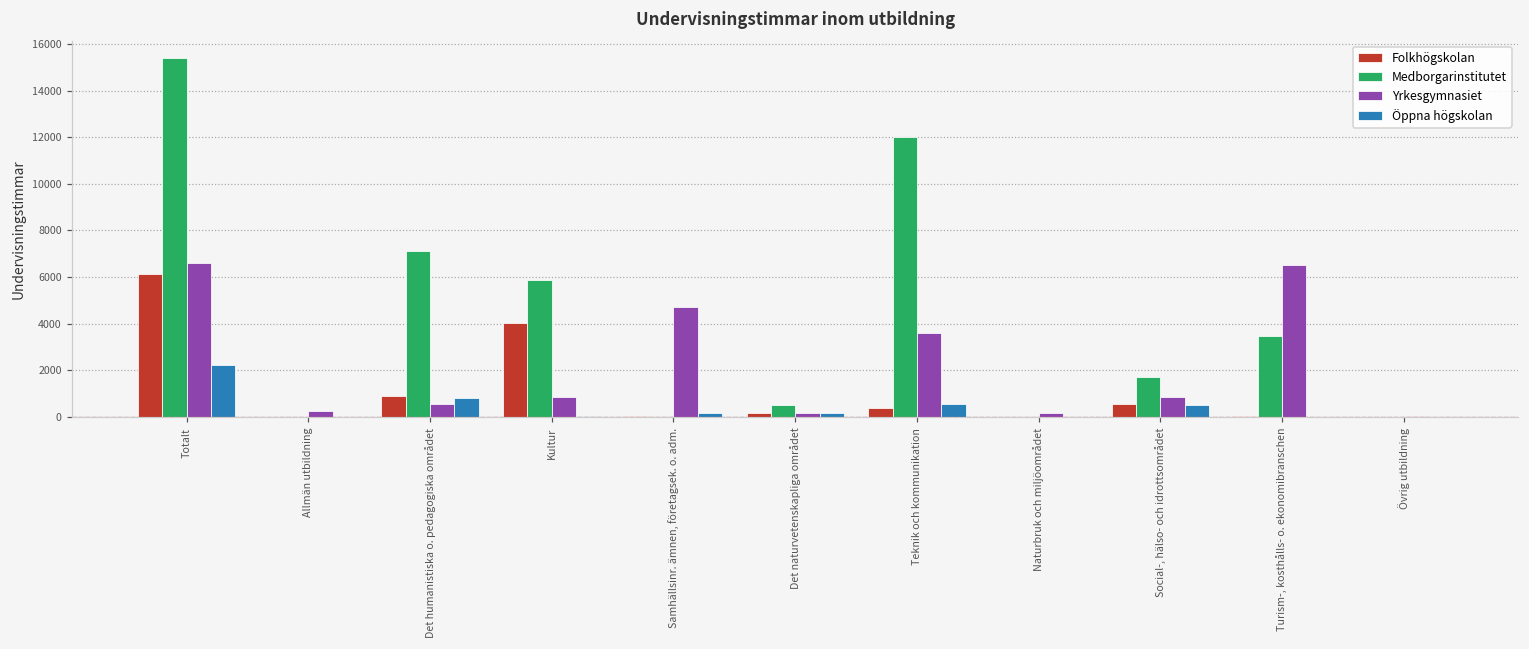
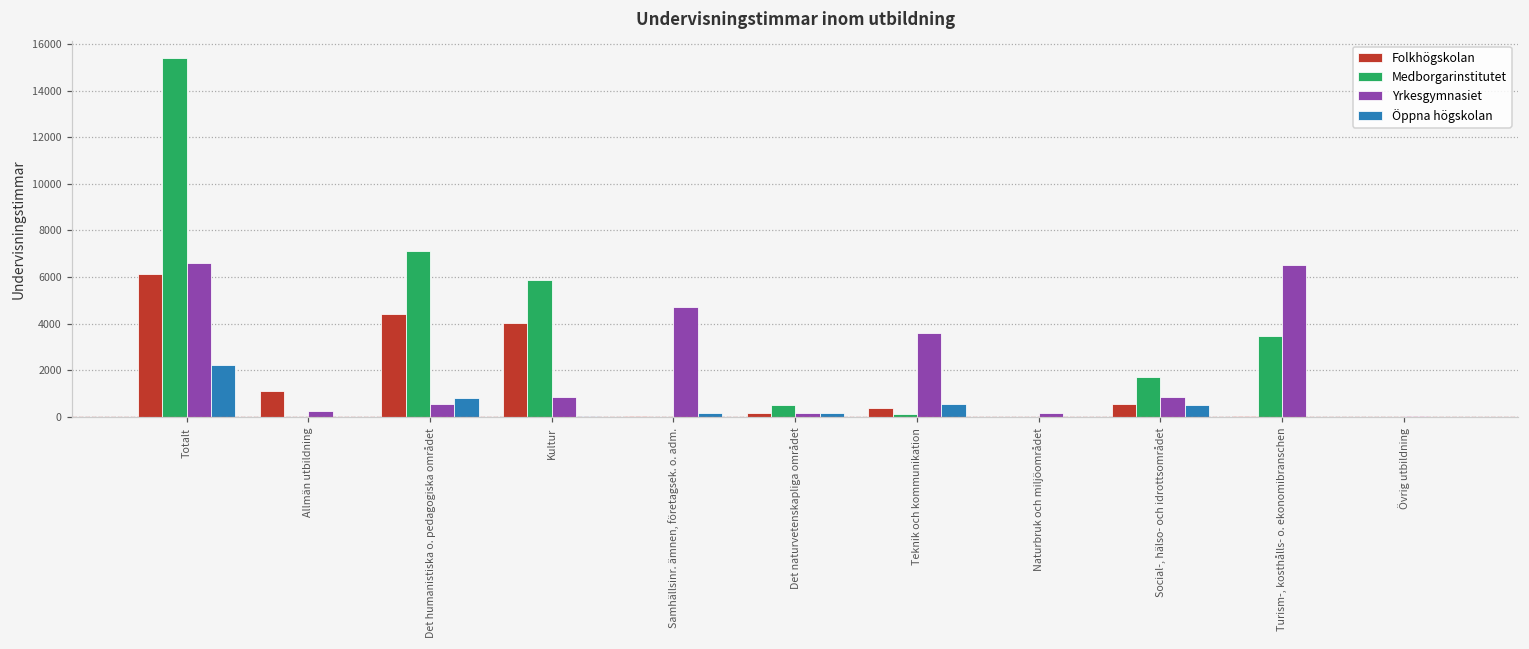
Folkhögskolan, Allmän utbildning: 0 -> 1100
Folkhögskolan, Det humanistiska o. pedagogiska området: 900 -> 4400
Medborgarinstitutet, Teknik och kommunikation: 12000 -> 100
